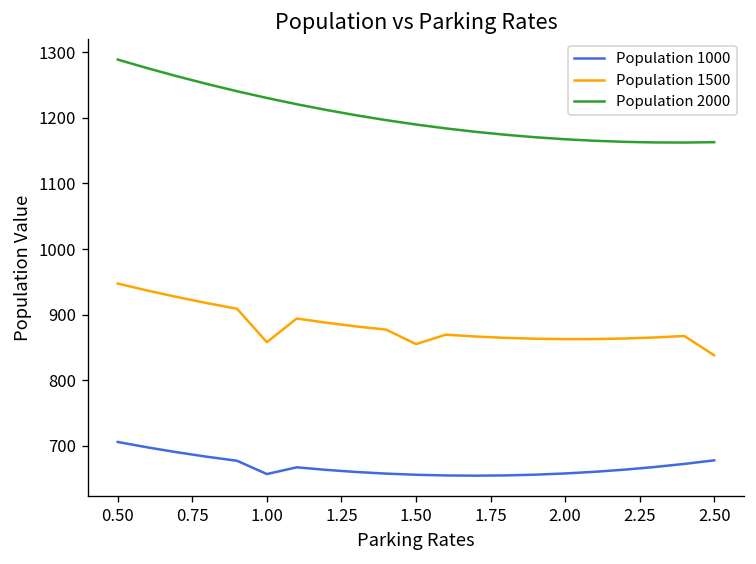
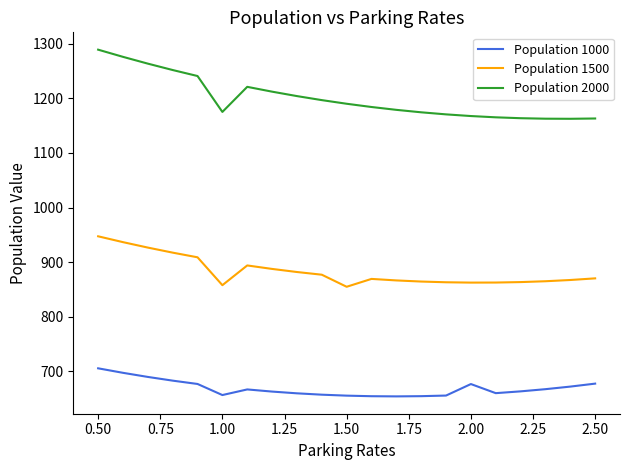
Population 2000, 1.00: 1230 -> 1180
Population 1000, 2.00: 660 -> 680
Population 1500, 2.50: 840 -> 870
